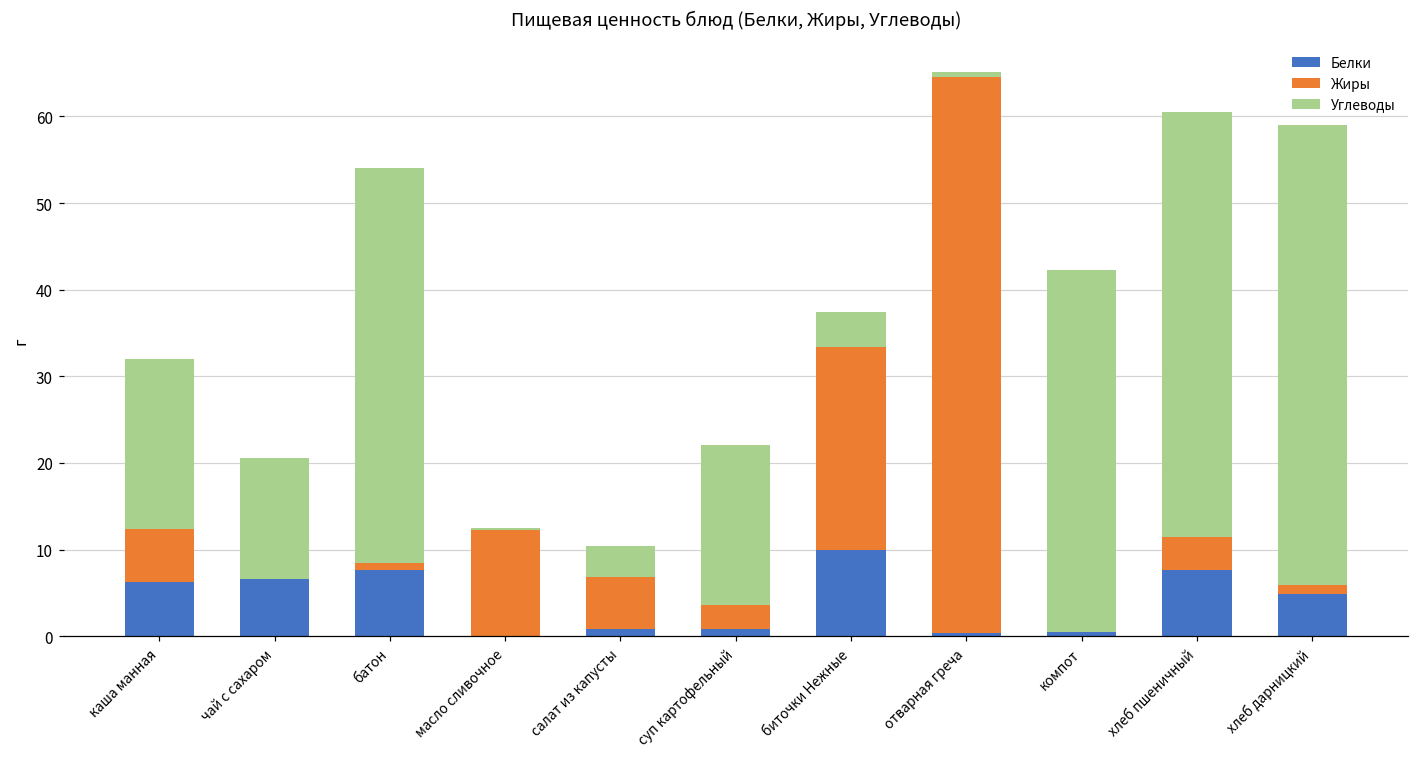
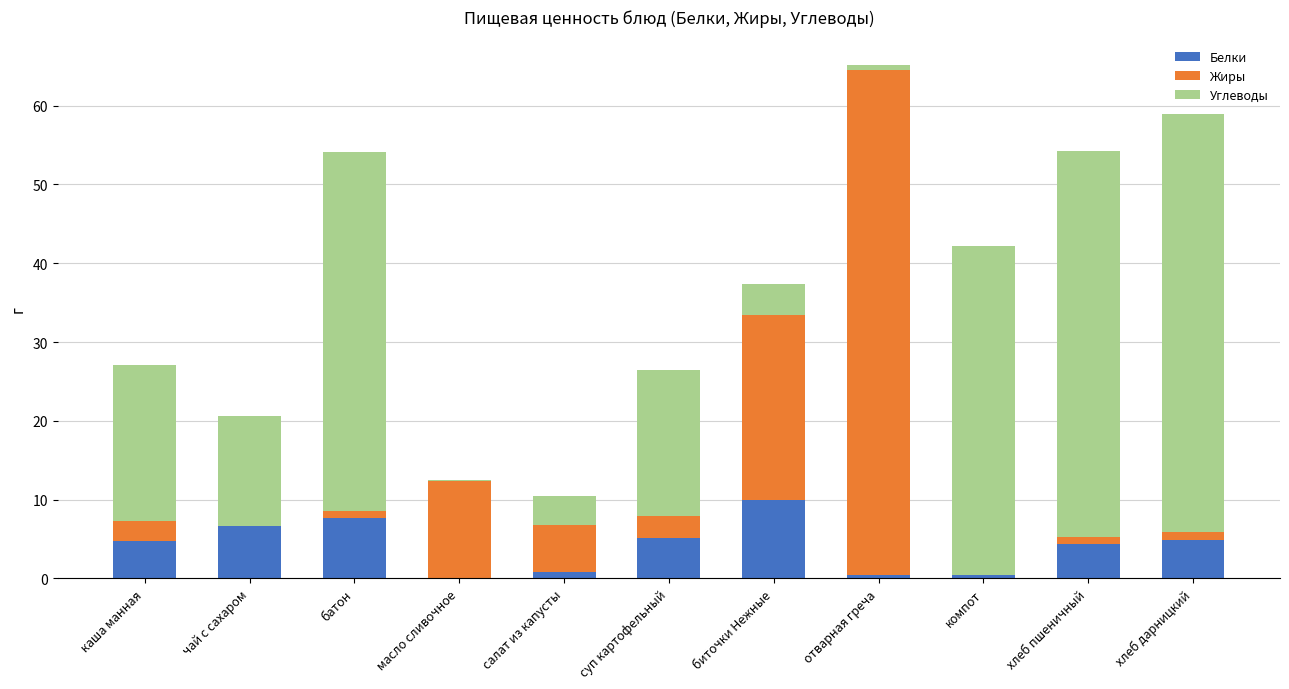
Белки, каша манная: 6 -> 5
Жиры, каша манная: 6 -> 3
Белки, суп картофельный: 1 -> 5
Белки, хлеб пшеничный: 8 -> 4
Жиры, хлеб пшеничный: 4 -> 1
